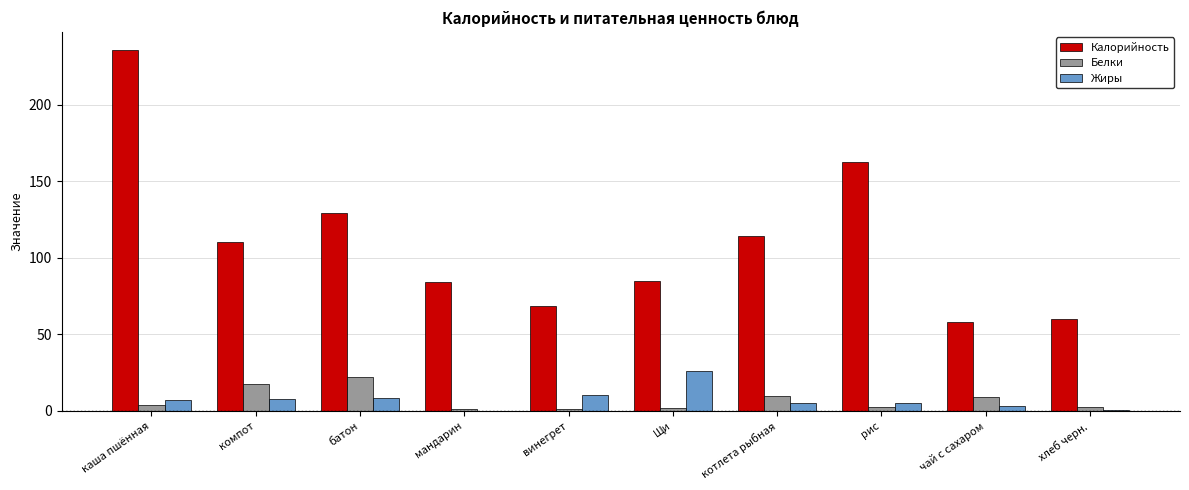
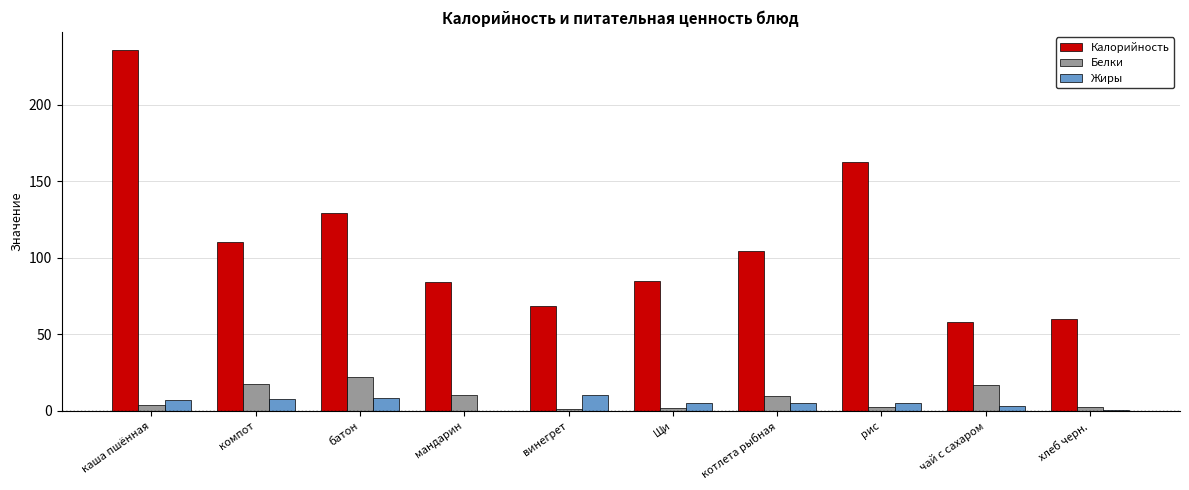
Белки, мандарин: 2 -> 10
Жиры, Щи: 26 -> 5
Калорийность, котлета рыбная: 114 -> 104
Белки, чай с сахаром: 9 -> 17
